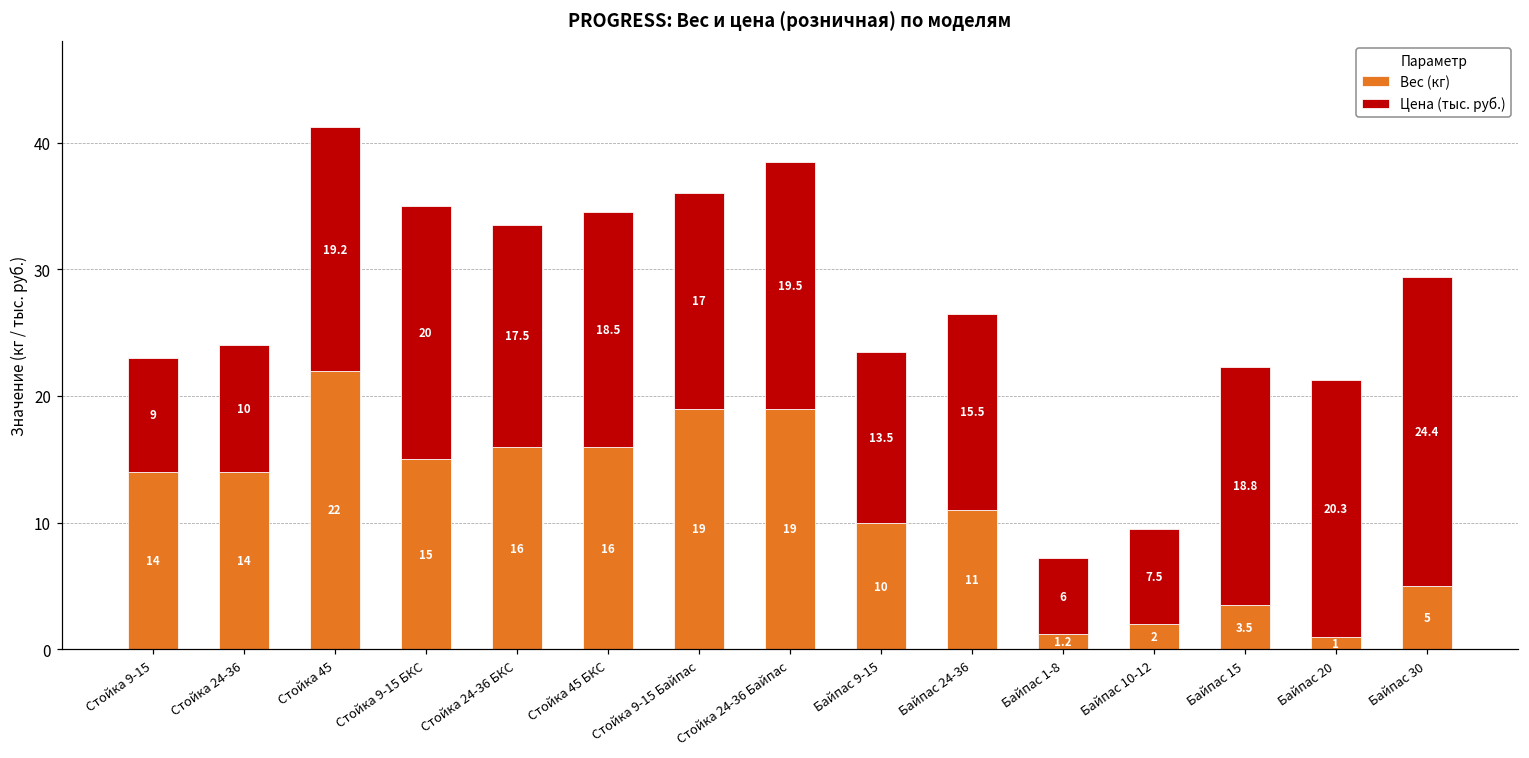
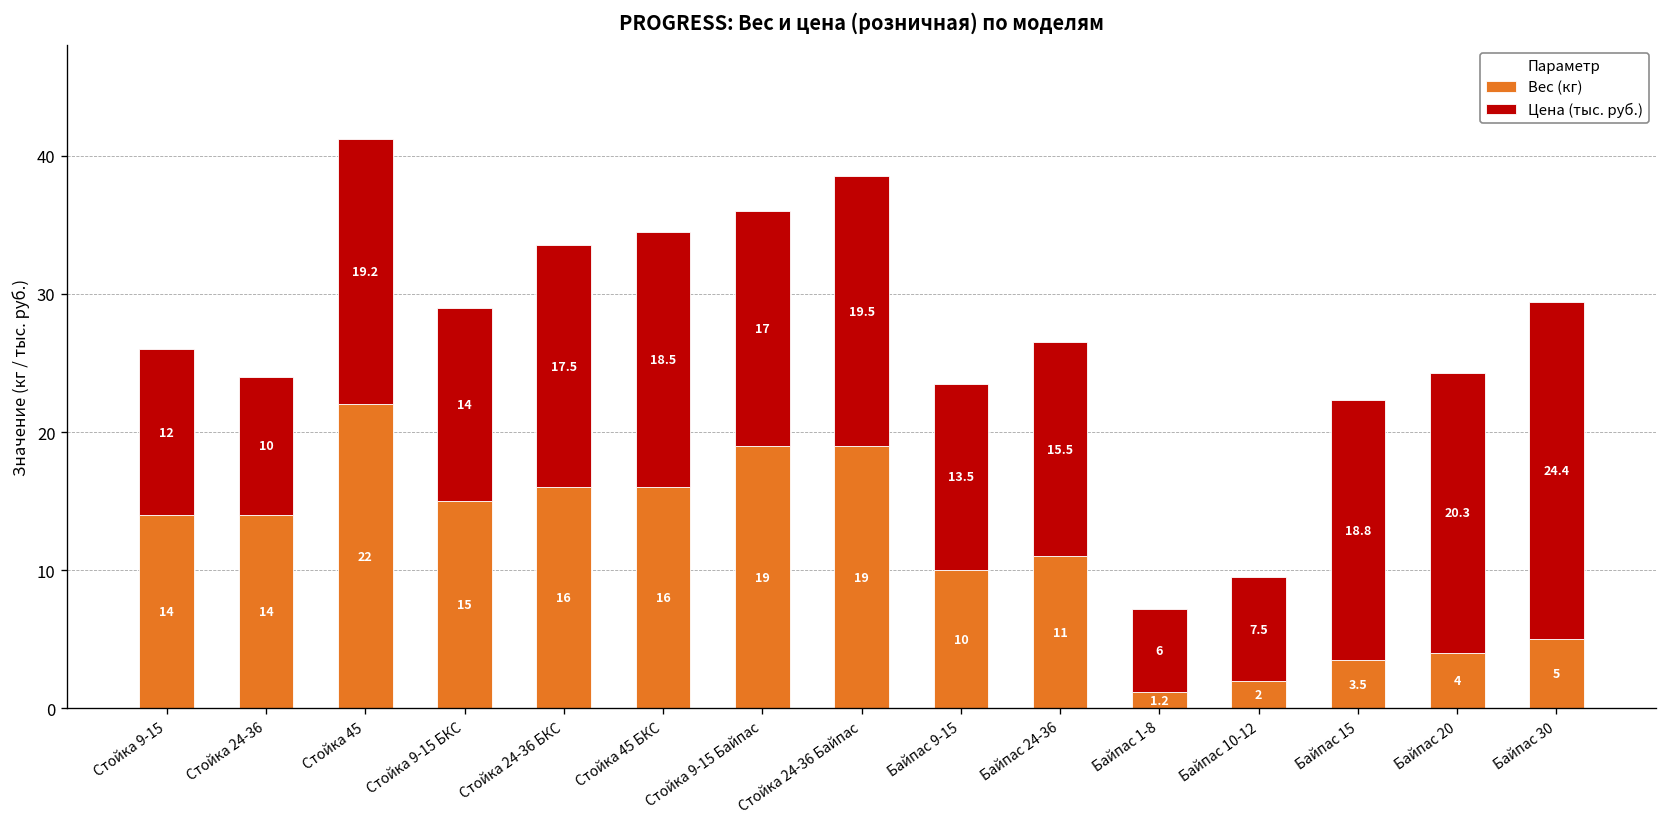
Цена (тыс. руб.), Стойка 9-15: 9 -> 12
Цена (тыс. руб.), Стойка 9-15 БКС: 20 -> 14
Вес (кг), Байпас 20: 1 -> 4
